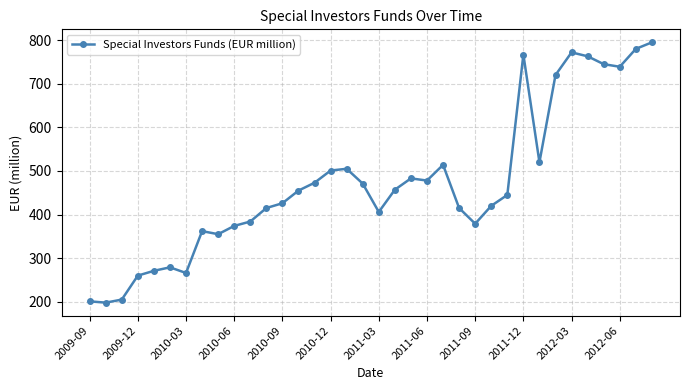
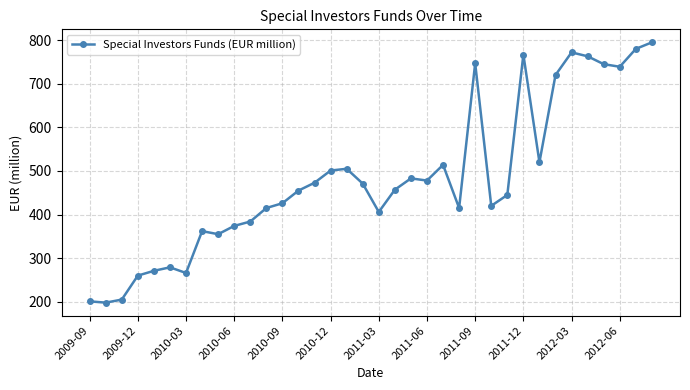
2011-09: 380 -> 750
